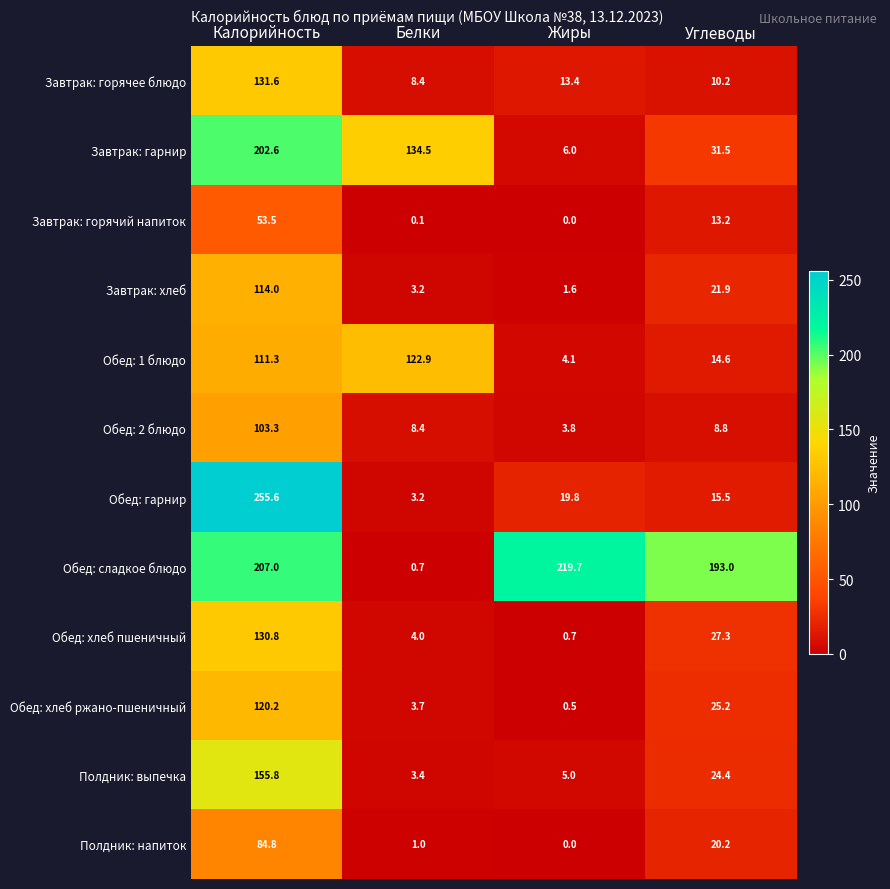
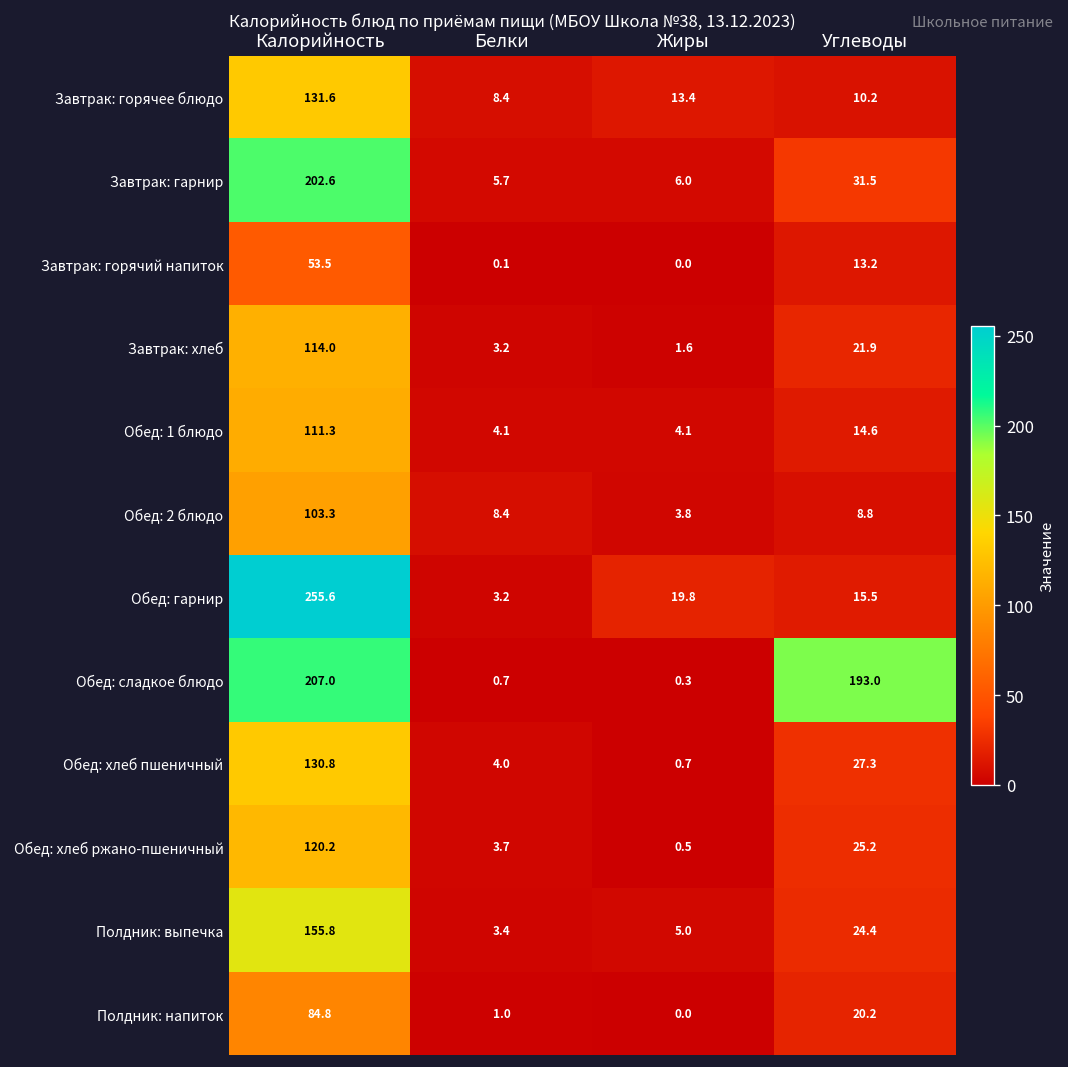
Завтрак: гарнир, Белки: 134.5 -> 5.7
Обед: 1 блюдо, Белки: 122.9 -> 4.1
Обед: сладкое блюдо, Жиры: 219.7 -> 0.3
